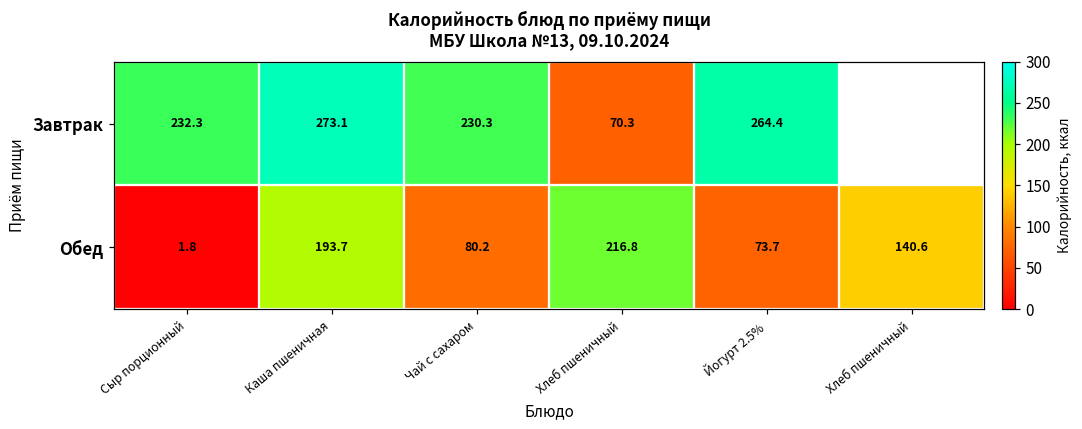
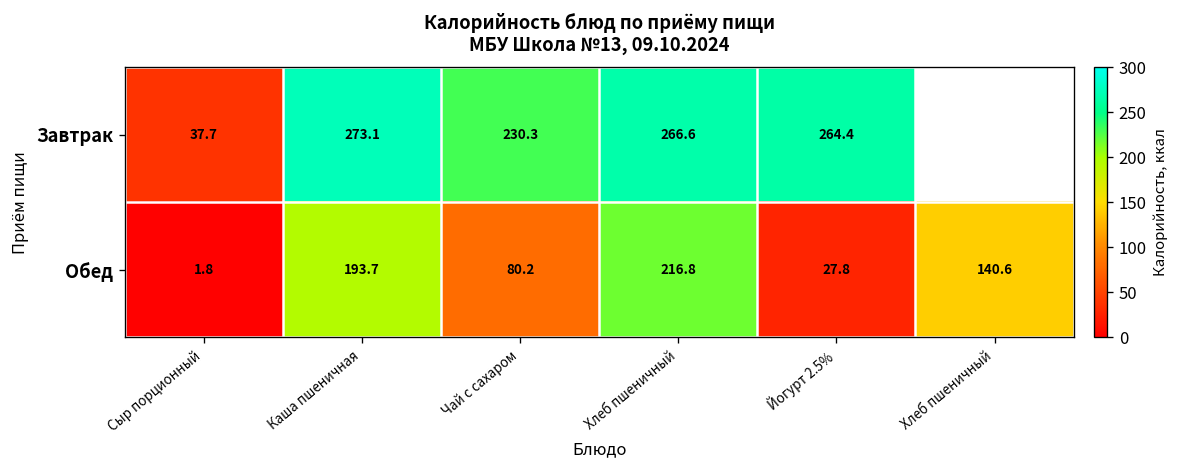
Завтрак, Сыр порционный: 232.3 -> 37.7
Завтрак, Хлеб пшеничный: 70.3 -> 266.6
Обед, Йогурт 2.5%: 73.7 -> 27.8
